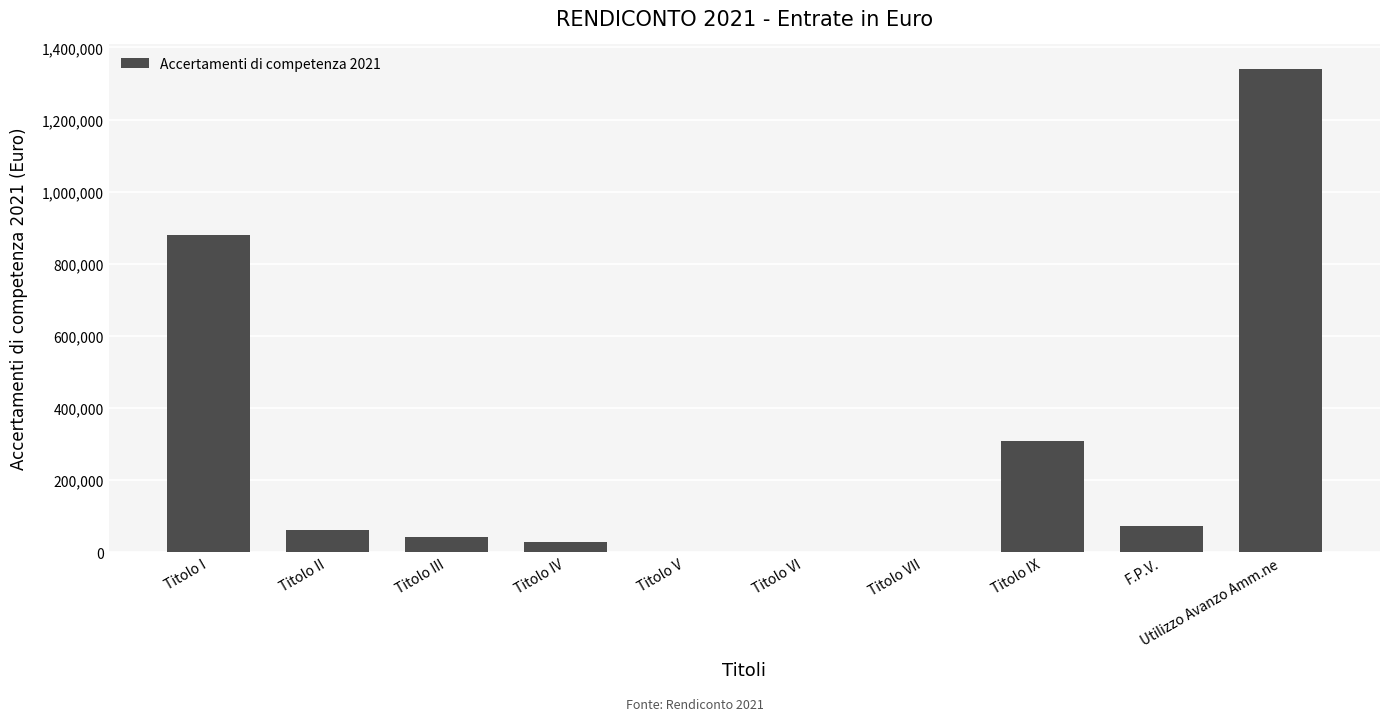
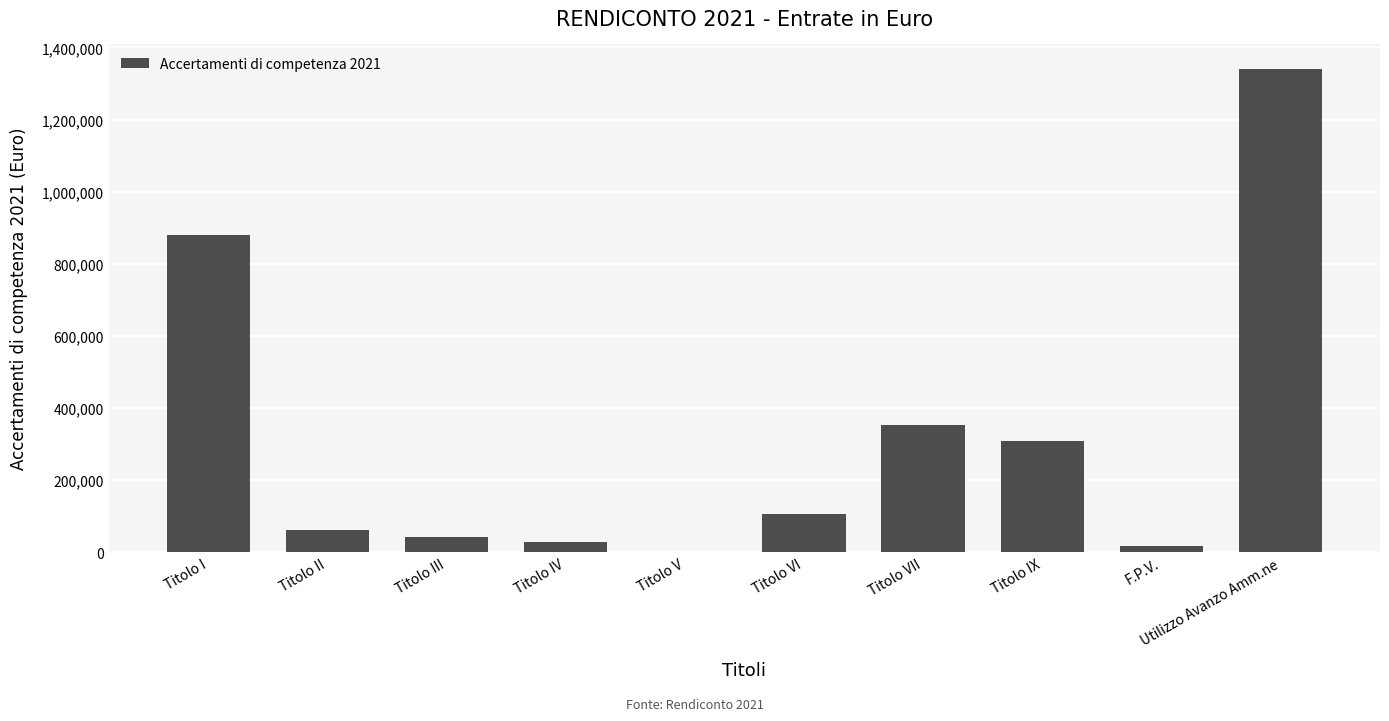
Titolo VI: 0 -> 100,000
Titolo VII: 0 -> 350,000
F.P.V.: 70,000 -> 20,000
